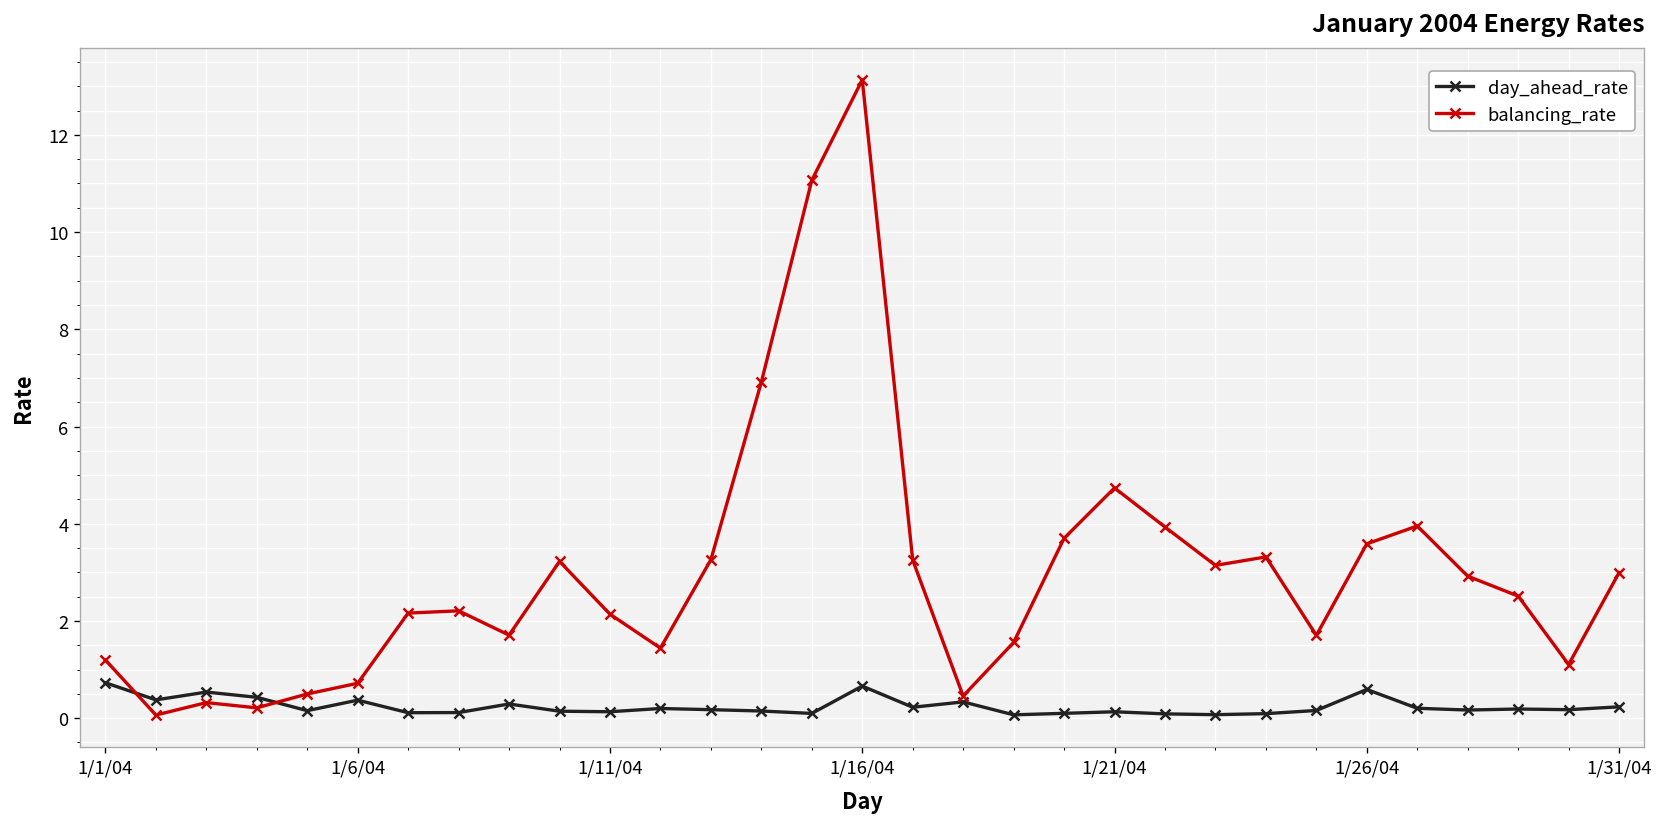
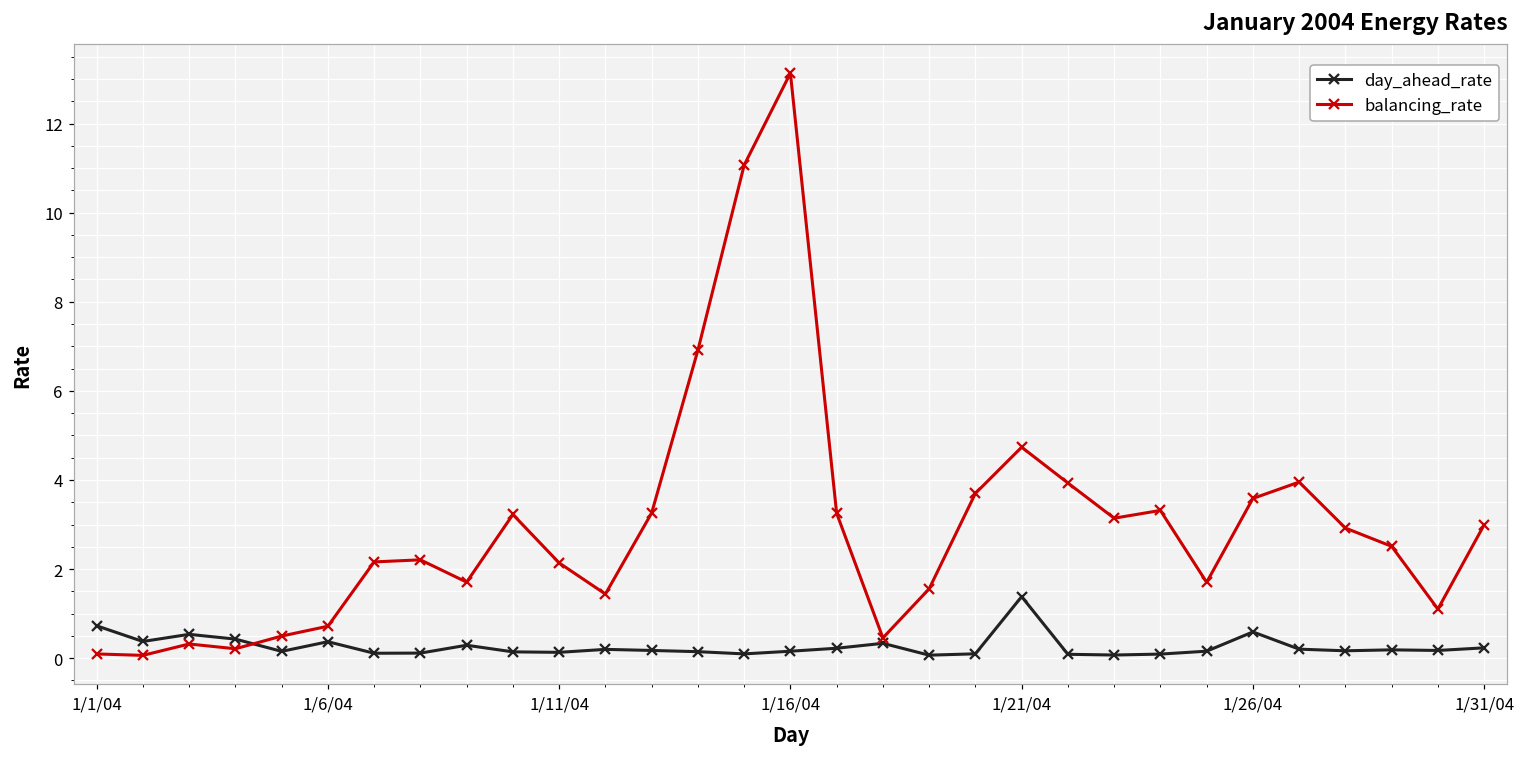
balancing_rate, 1/1/04: 1.2 -> 0.1
day_ahead_rate, 1/16/04: 0.7 -> 0.2
day_ahead_rate, 1/21/04: 0.1 -> 1.4
